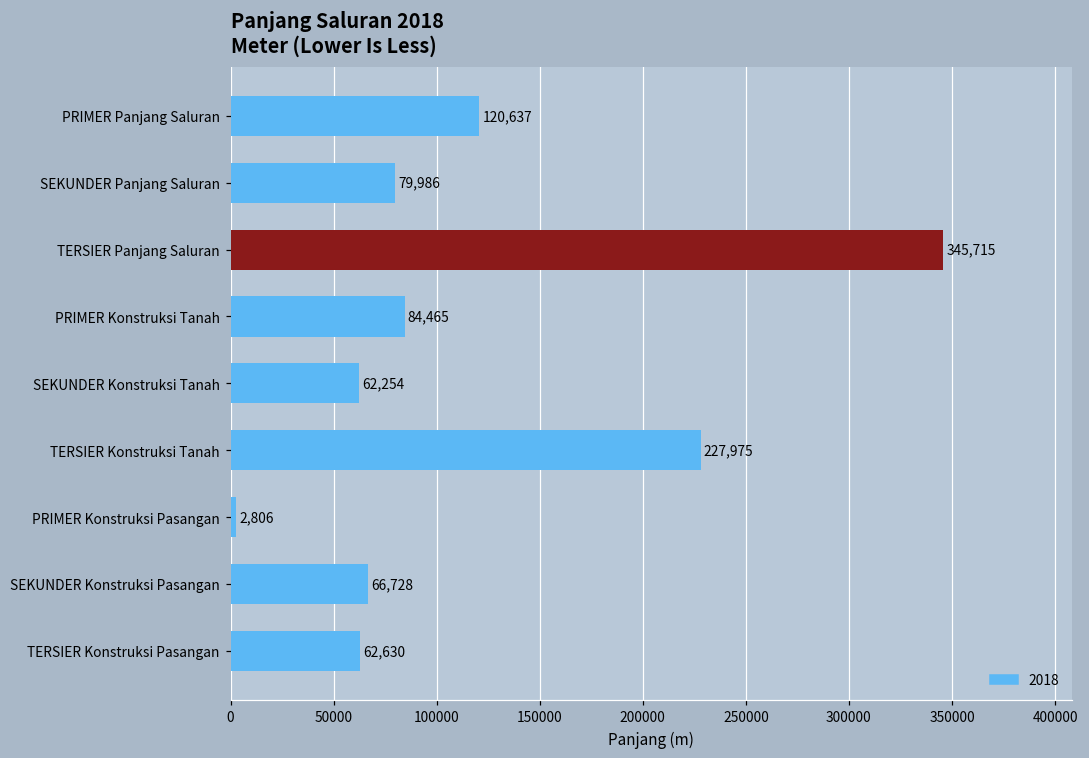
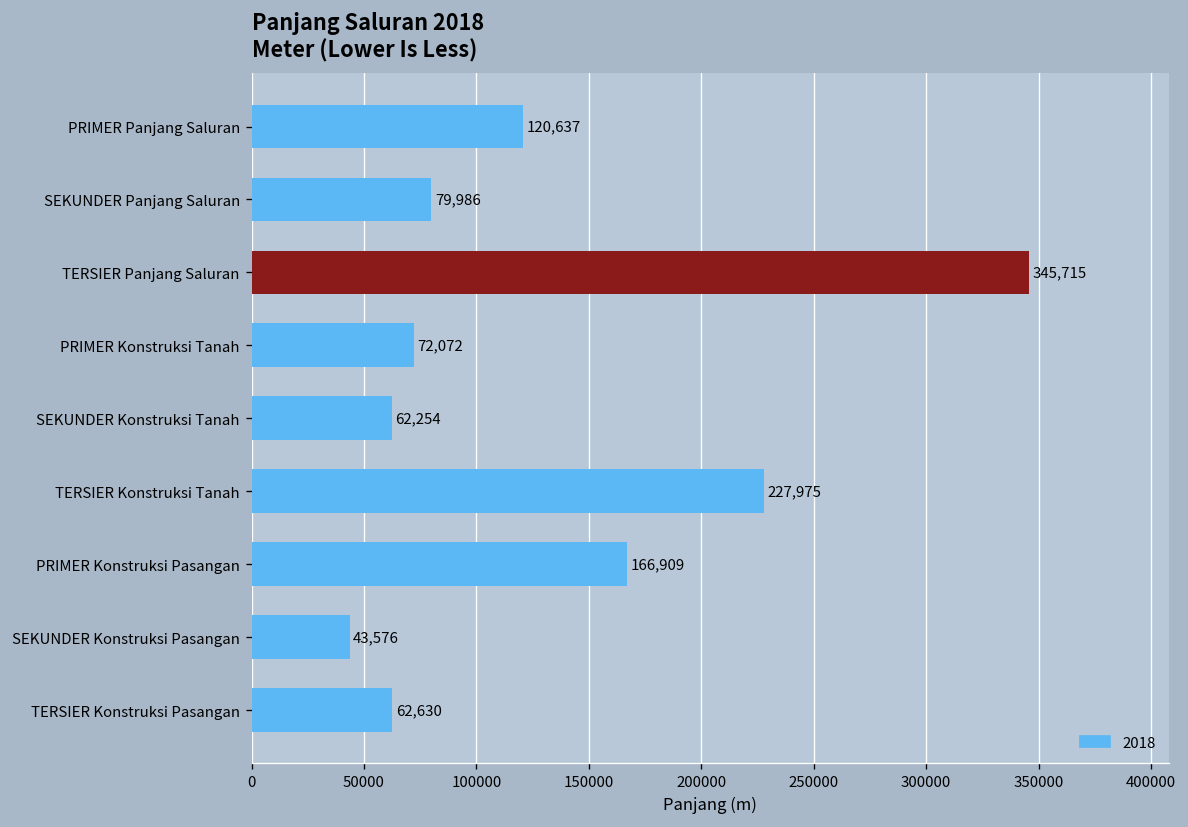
PRIMER Konstruksi Tanah: 84,465 -> 72,072
PRIMER Konstruksi Pasangan: 2,806 -> 166,909
SEKUNDER Konstruksi Pasangan: 66,728 -> 43,576
